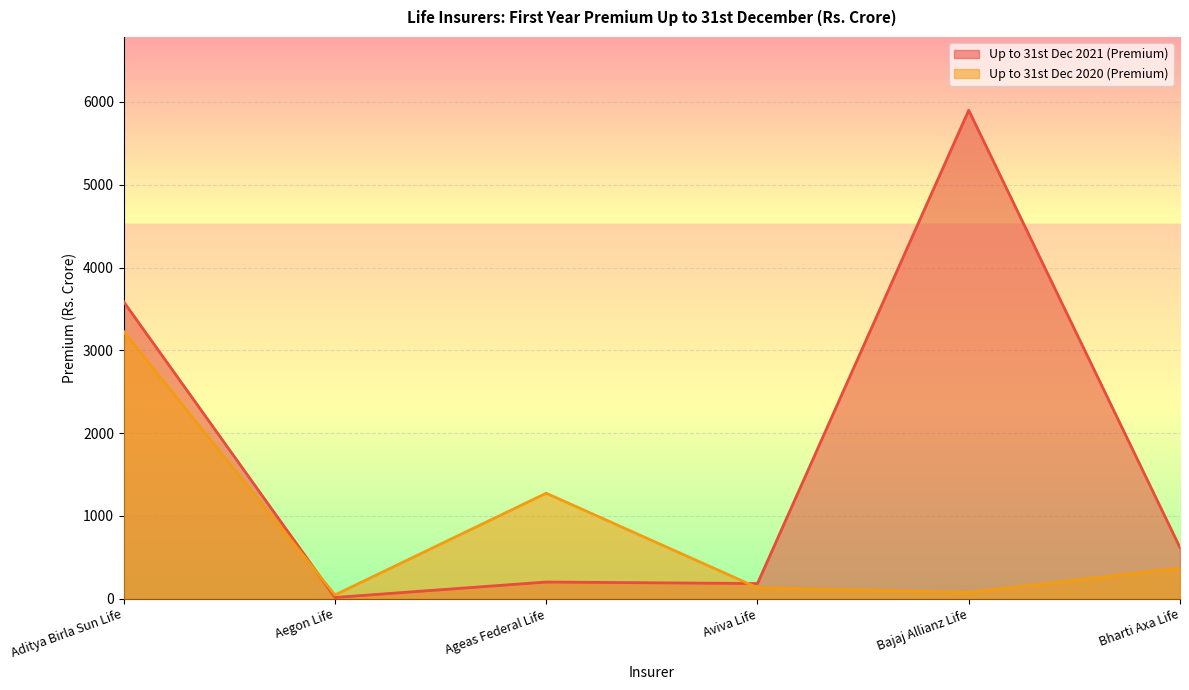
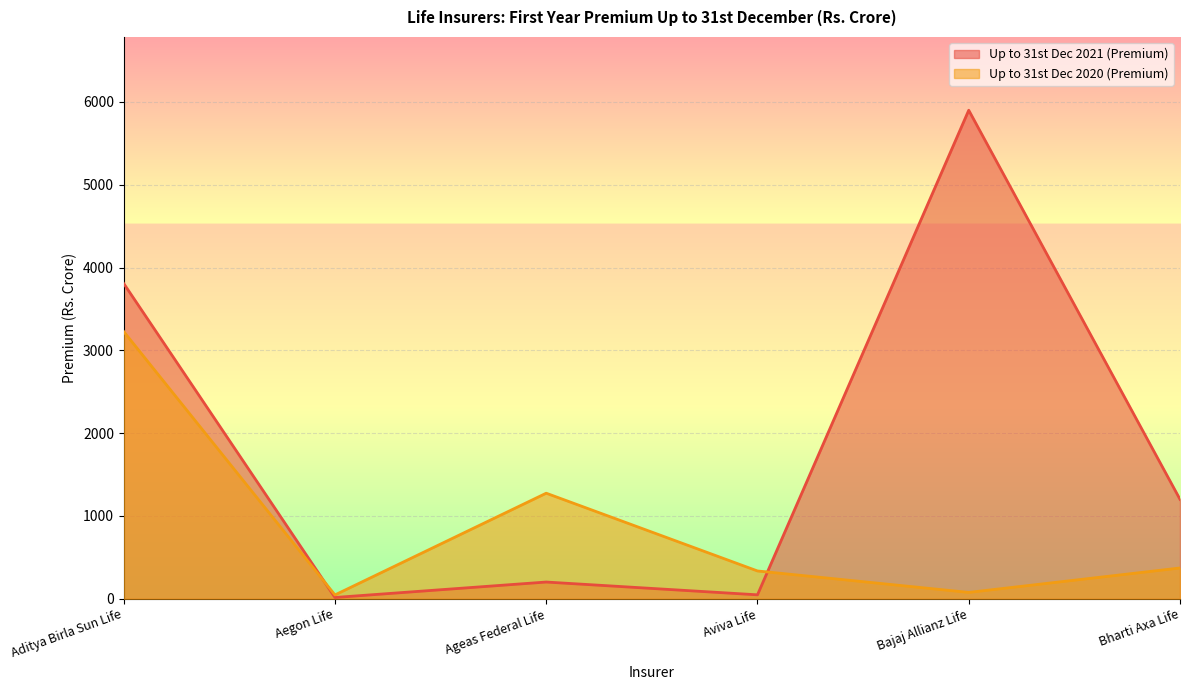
Up to 31st Dec 2021 (Premium), Aditya Birla Sun Life: 3600 -> 3800
Up to 31st Dec 2021 (Premium), Aviva Life: 200 -> 0
Up to 31st Dec 2020 (Premium), Aviva Life: 100 -> 300
Up to 31st Dec 2021 (Premium), Bharti Axa Life: 600 -> 1200
